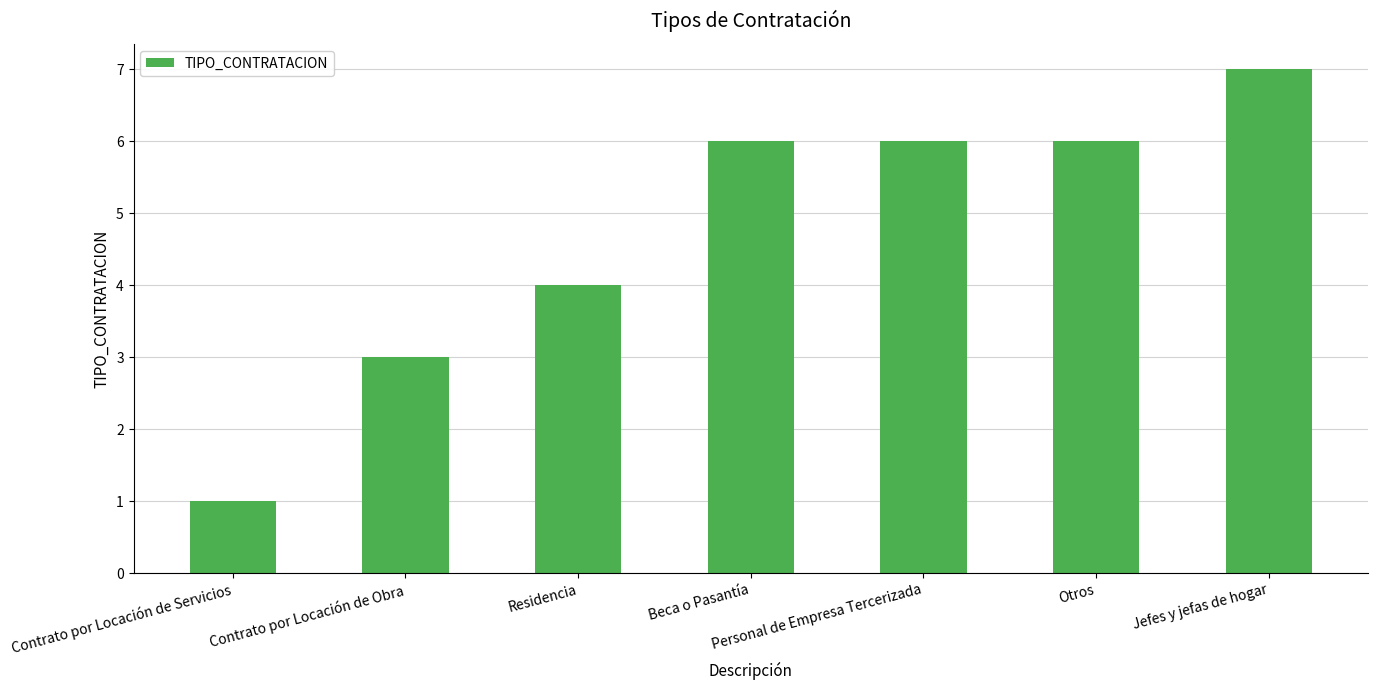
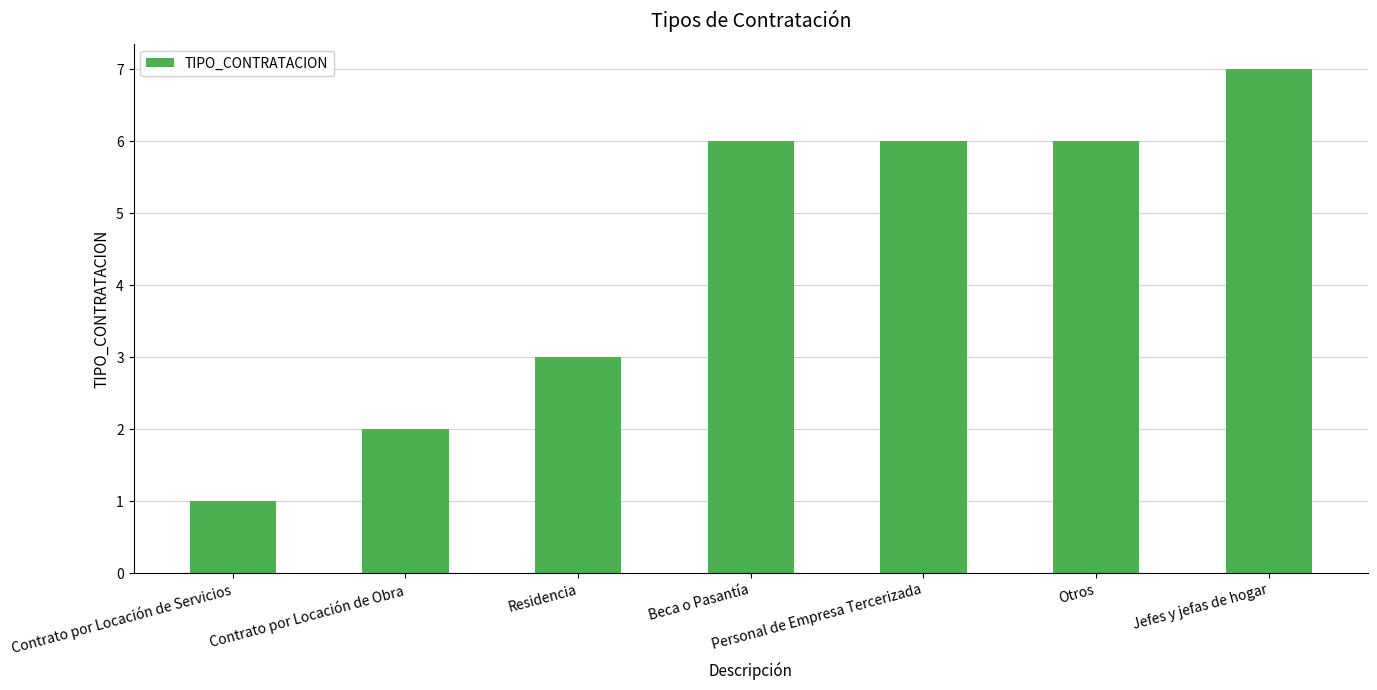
Contrato por Locación de Obra: 3 -> 2
Residencia: 4 -> 3
